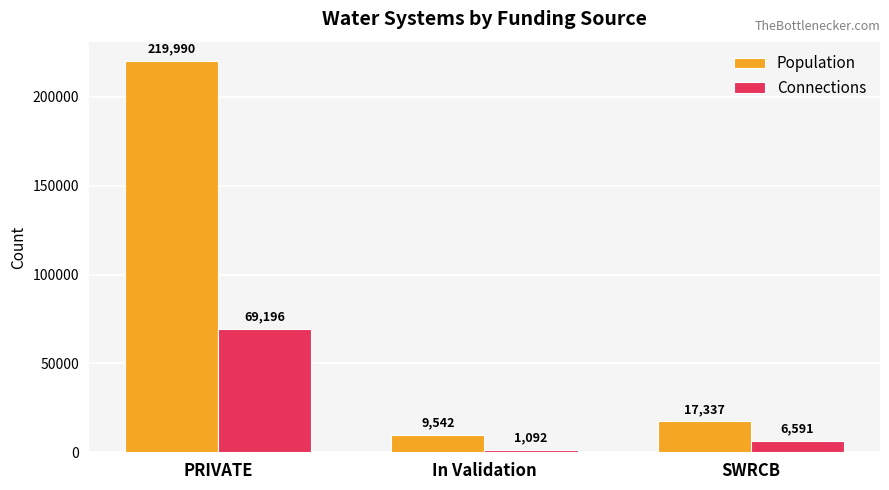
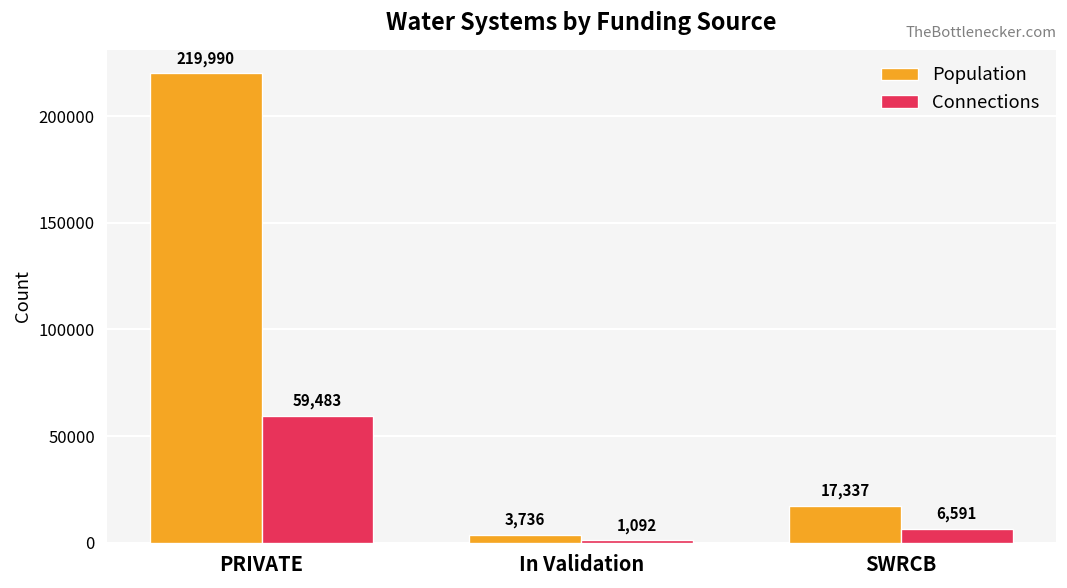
Connections, PRIVATE: 69,196 -> 59,483
Population, In Validation: 9,542 -> 3,736
